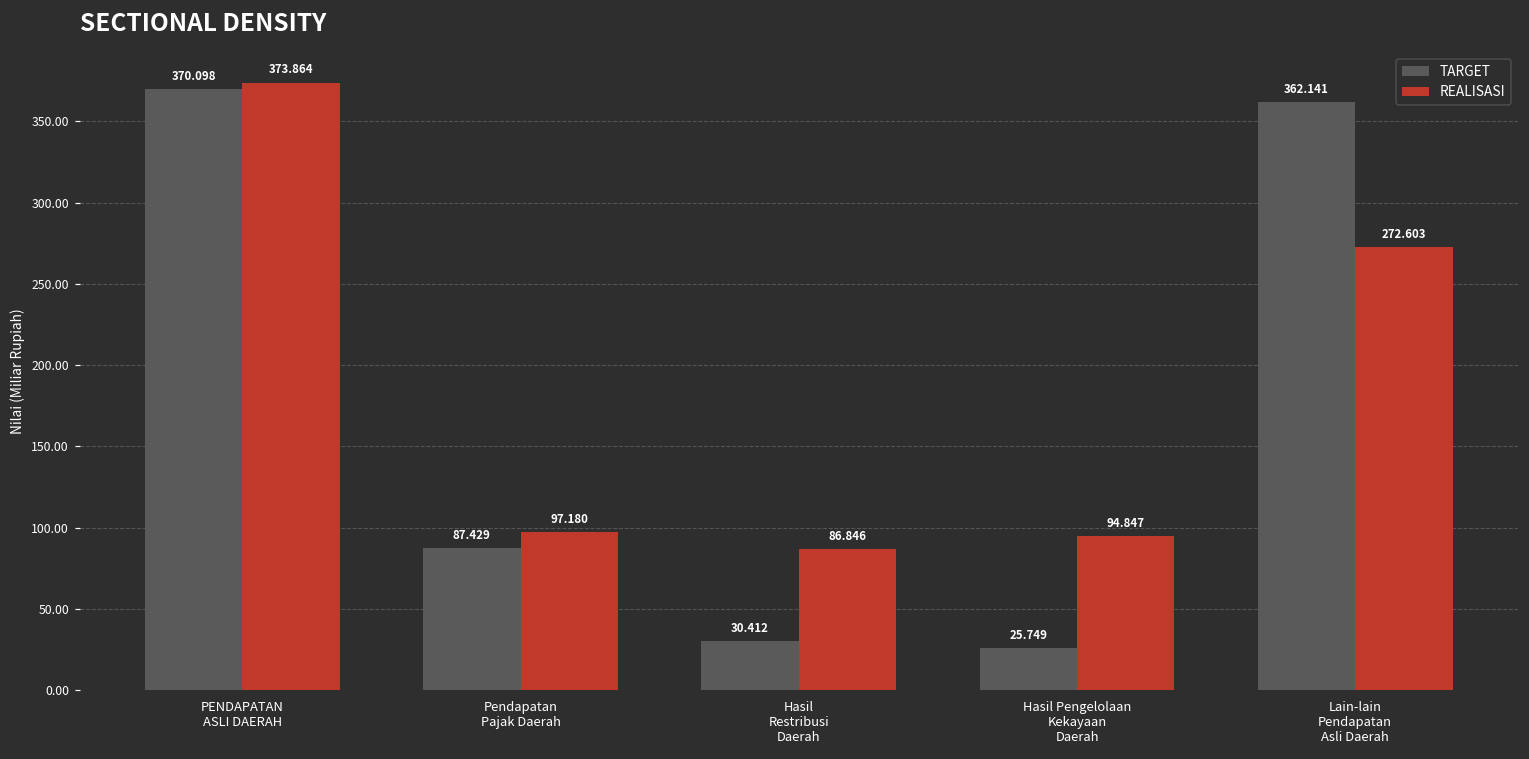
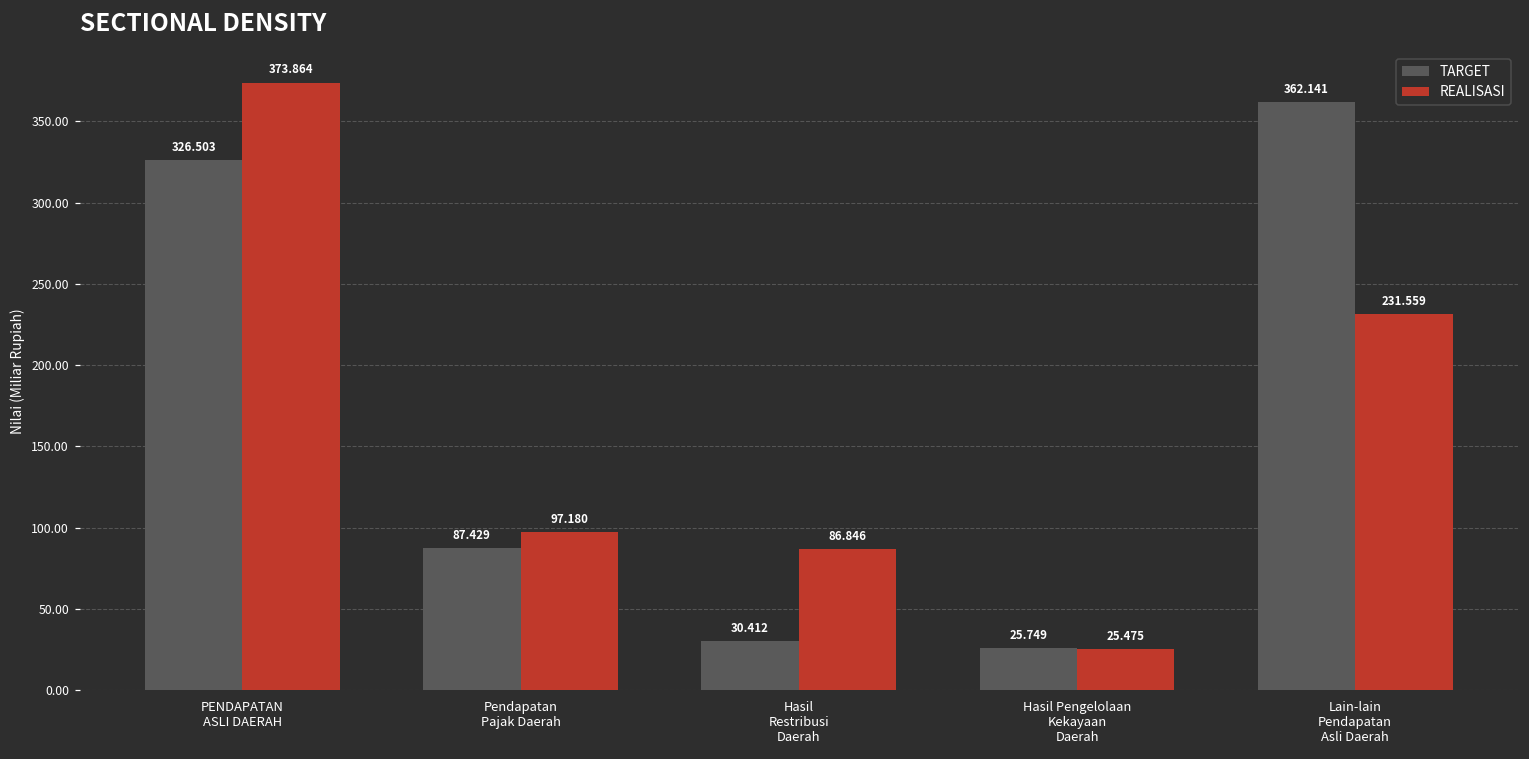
TARGET, PENDAPATAN ASLI DAERAH: 370.098 -> 326.503
REALISASI, Hasil Pengelolaan Kekayaan Daerah: 94.847 -> 25.475
REALISASI, Lain-lain Pendapatan Asli Daerah: 272.603 -> 231.559
